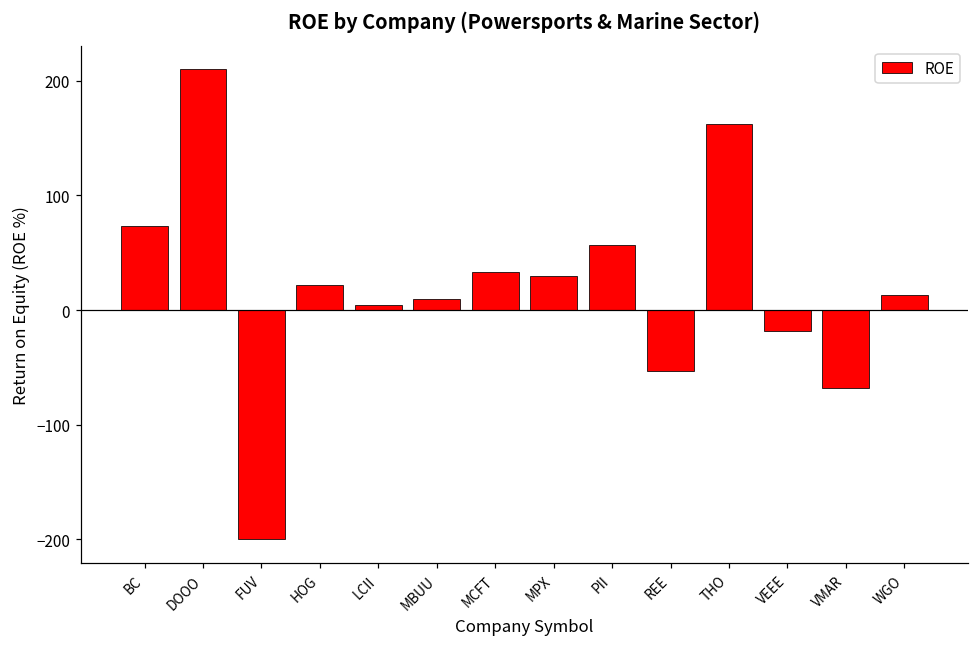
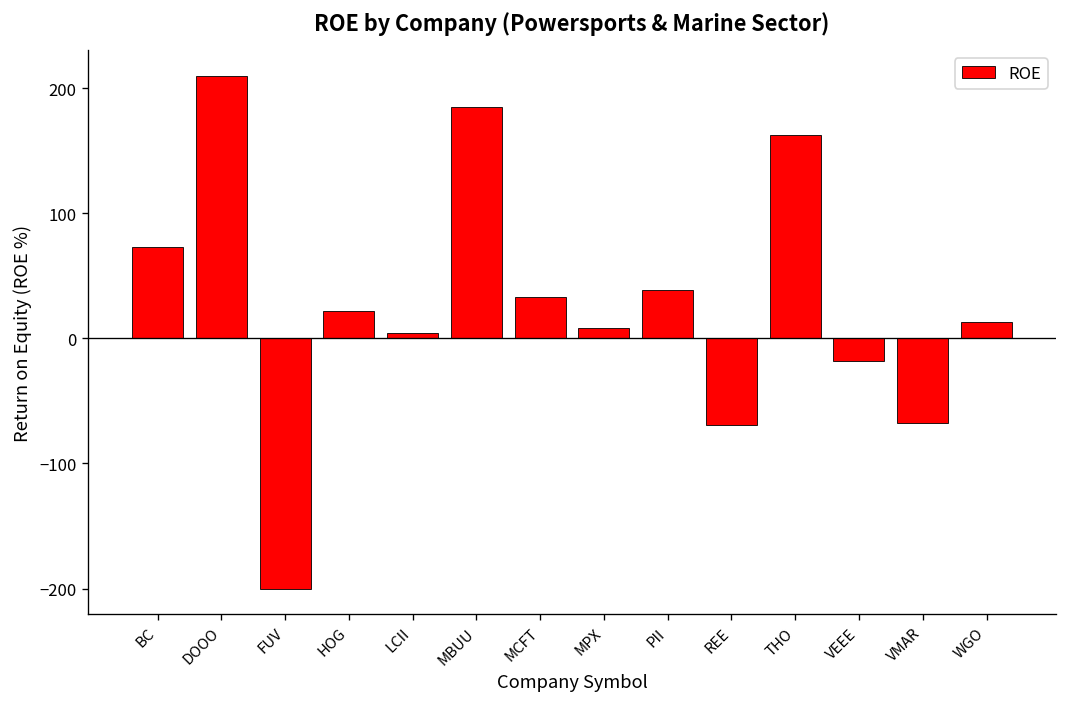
MBUU: 10 -> 185
MPX: 30 -> 8
PII: 57 -> 39
REE: -53 -> -69
